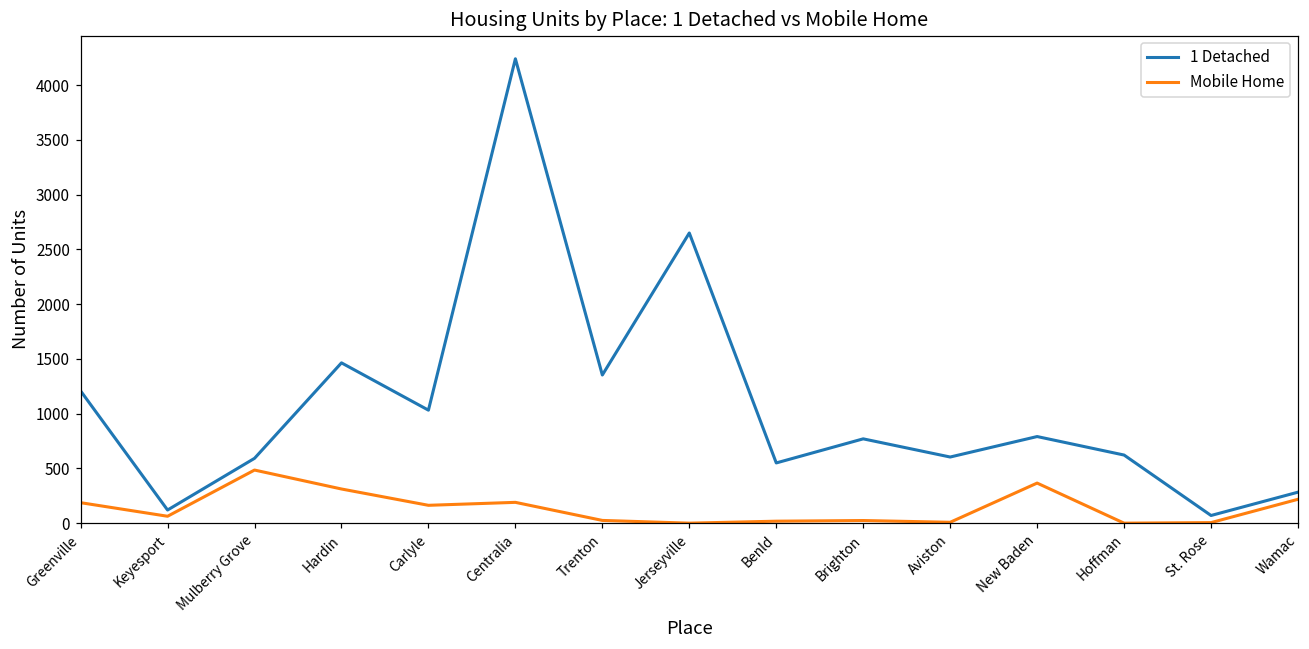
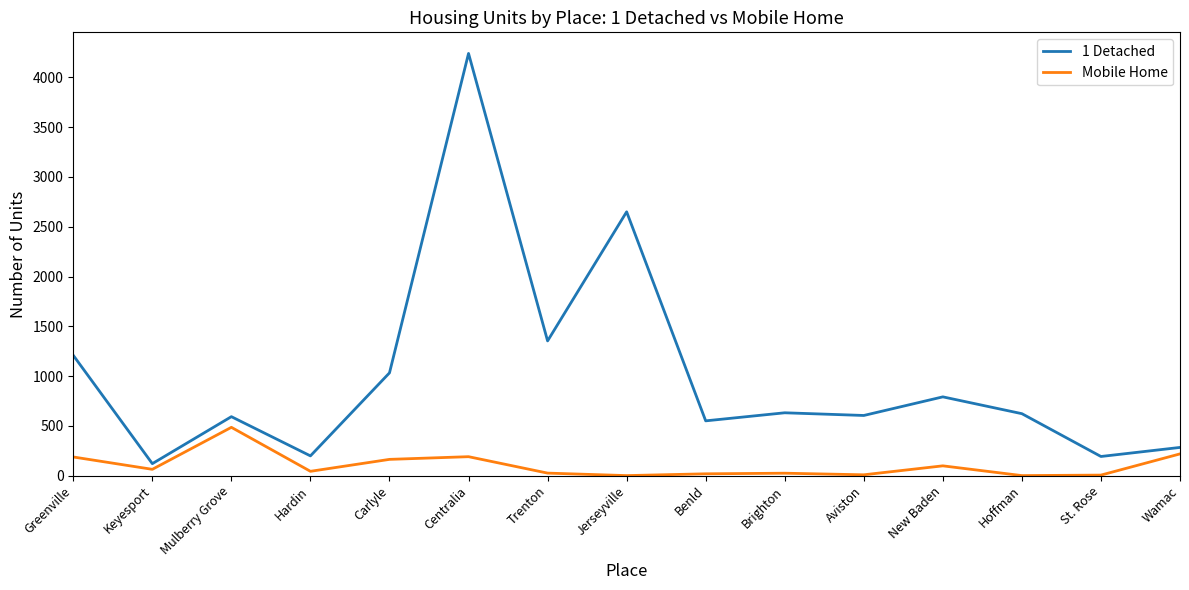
1 Detached, Hardin: 1500 -> 200
Mobile Home, Hardin: 300 -> 0
1 Detached, Brighton: 800 -> 600
Mobile Home, New Baden: 400 -> 100
1 Detached, St. Rose: 100 -> 200
